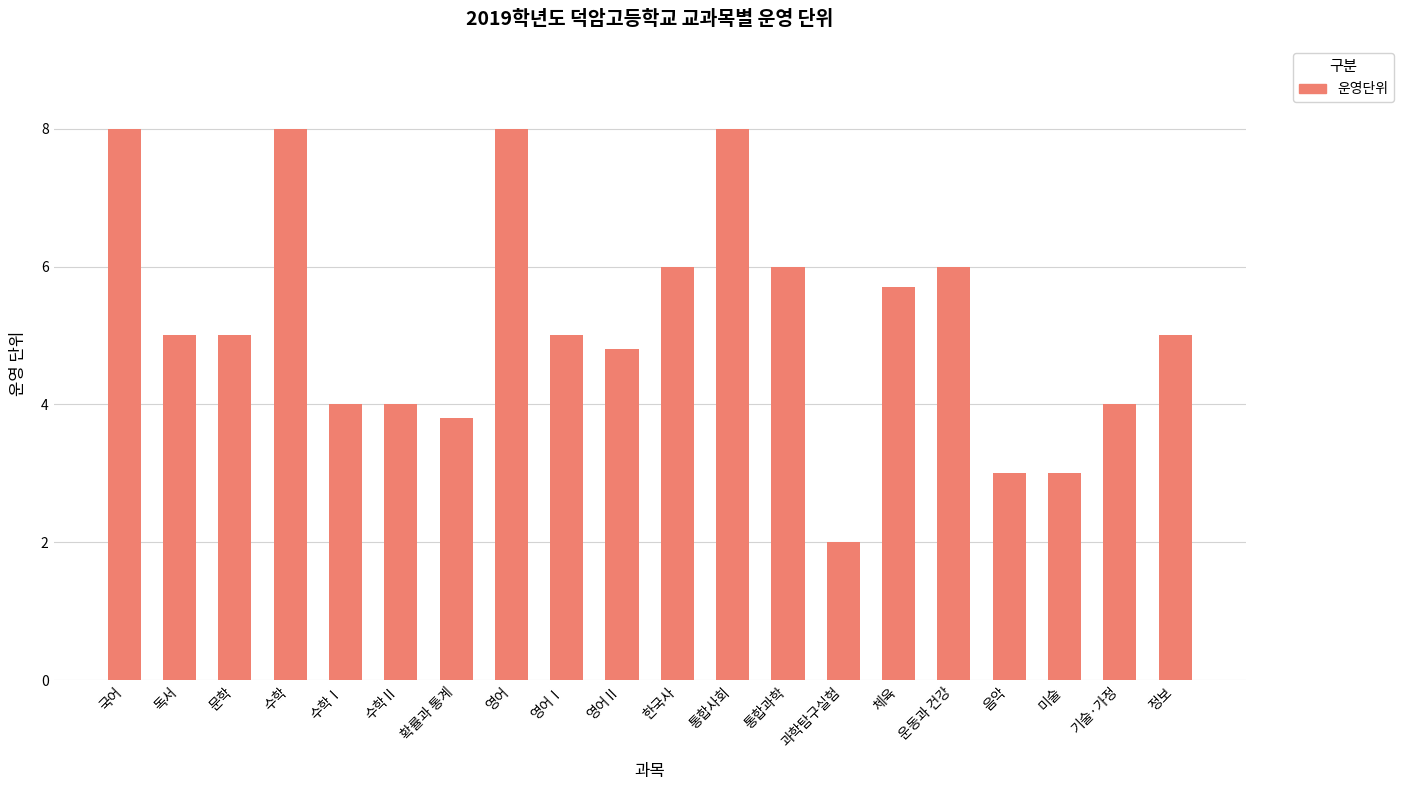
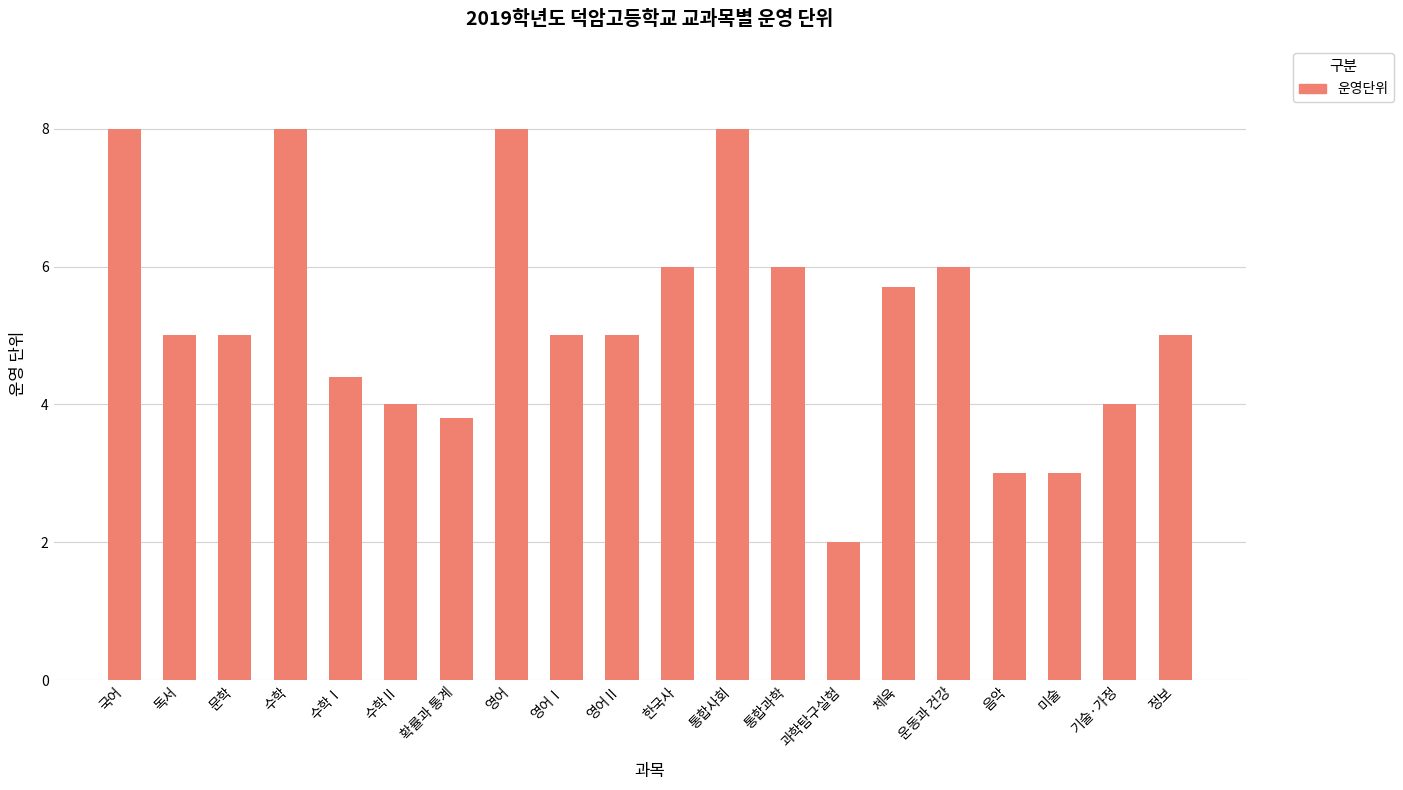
수학Ⅰ: 4.0 -> 4.4
영어Ⅱ: 4.8 -> 5.0
